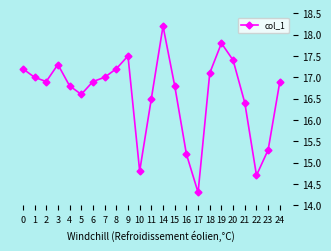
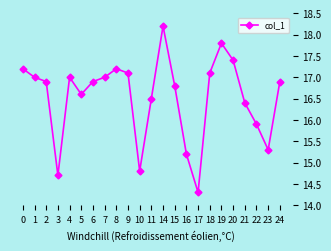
3: 17.3 -> 14.7
4: 16.8 -> 17.0
9: 17.5 -> 17.1
22: 14.7 -> 15.9
